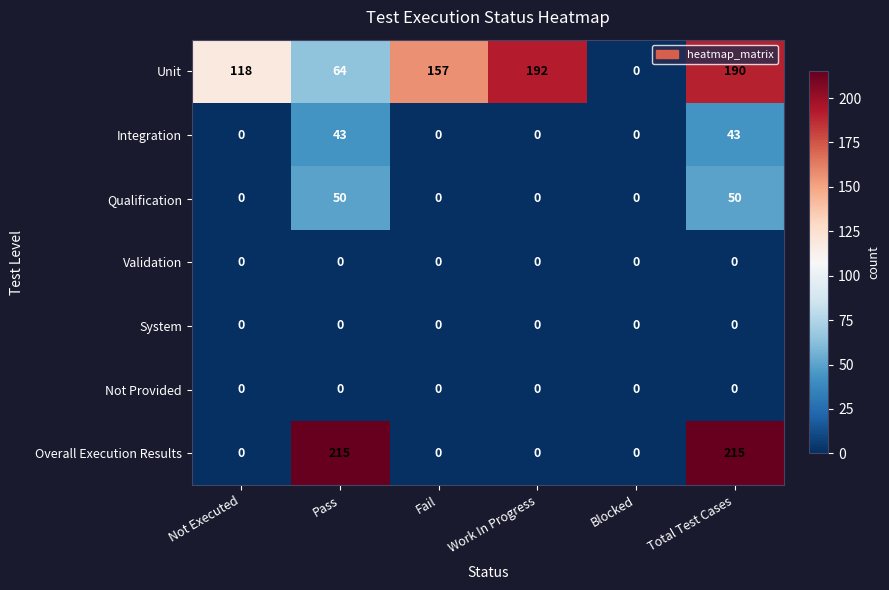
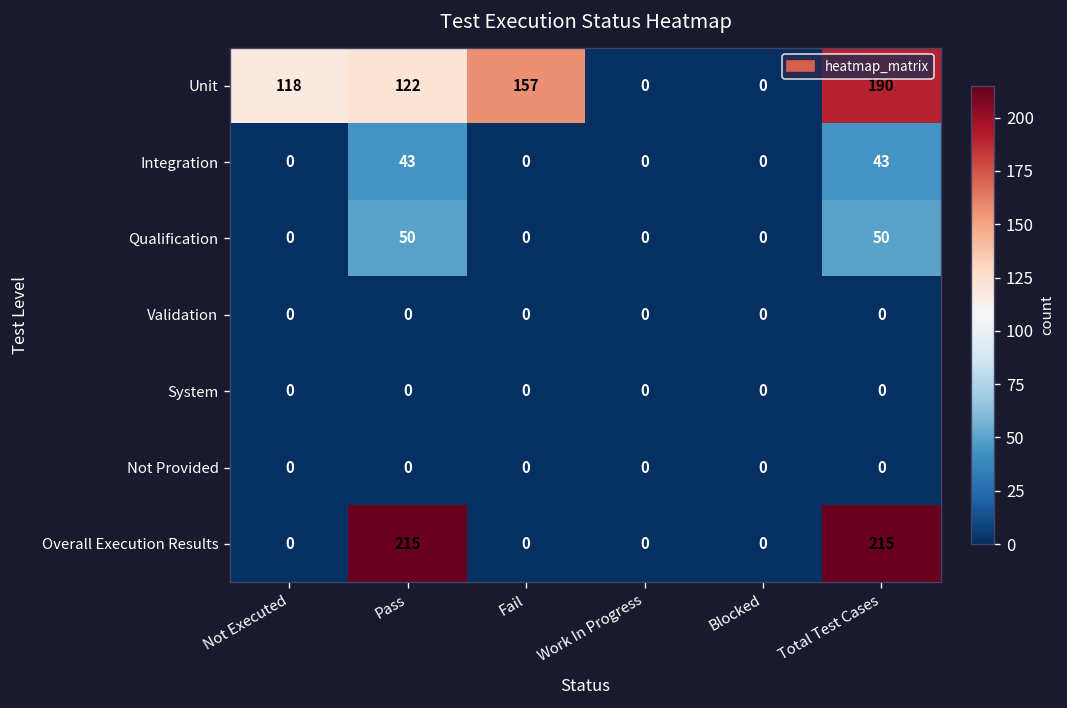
Unit, Pass: 64 -> 122
Unit, Work In Progress: 192 -> 0
